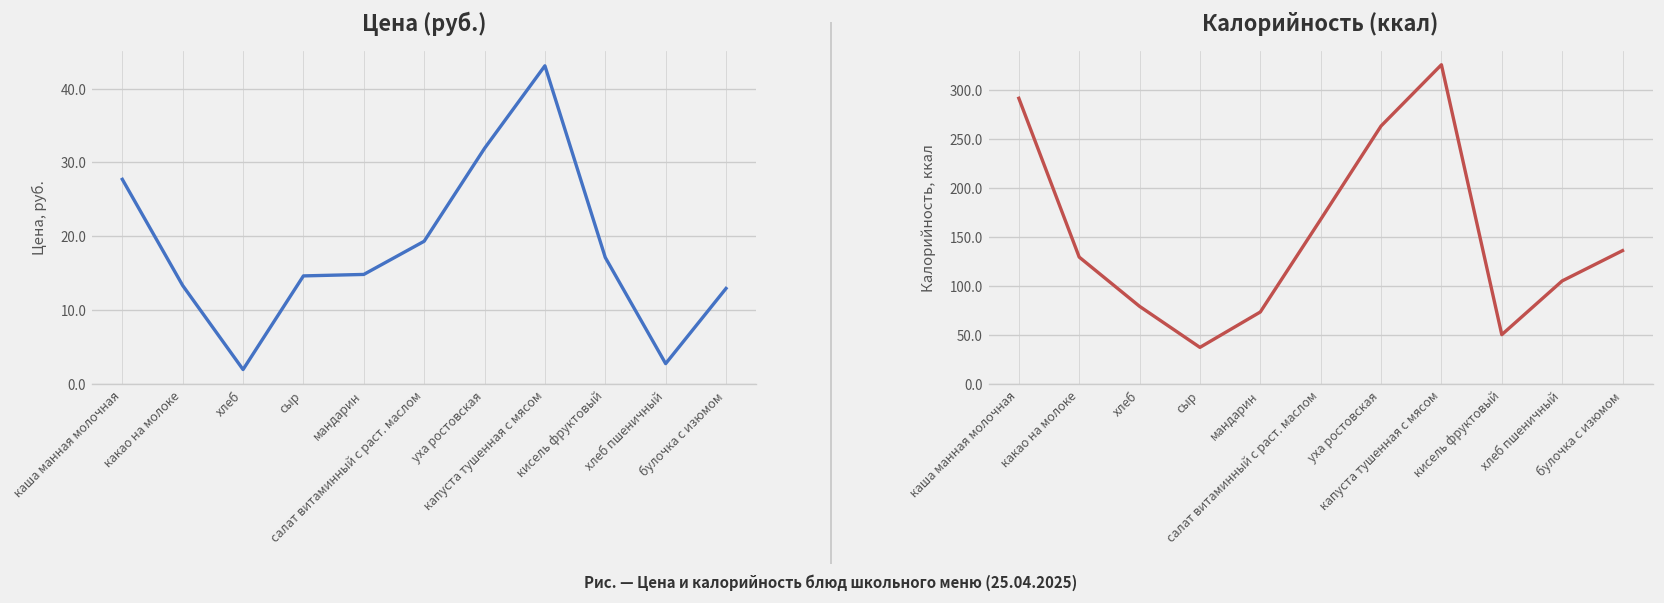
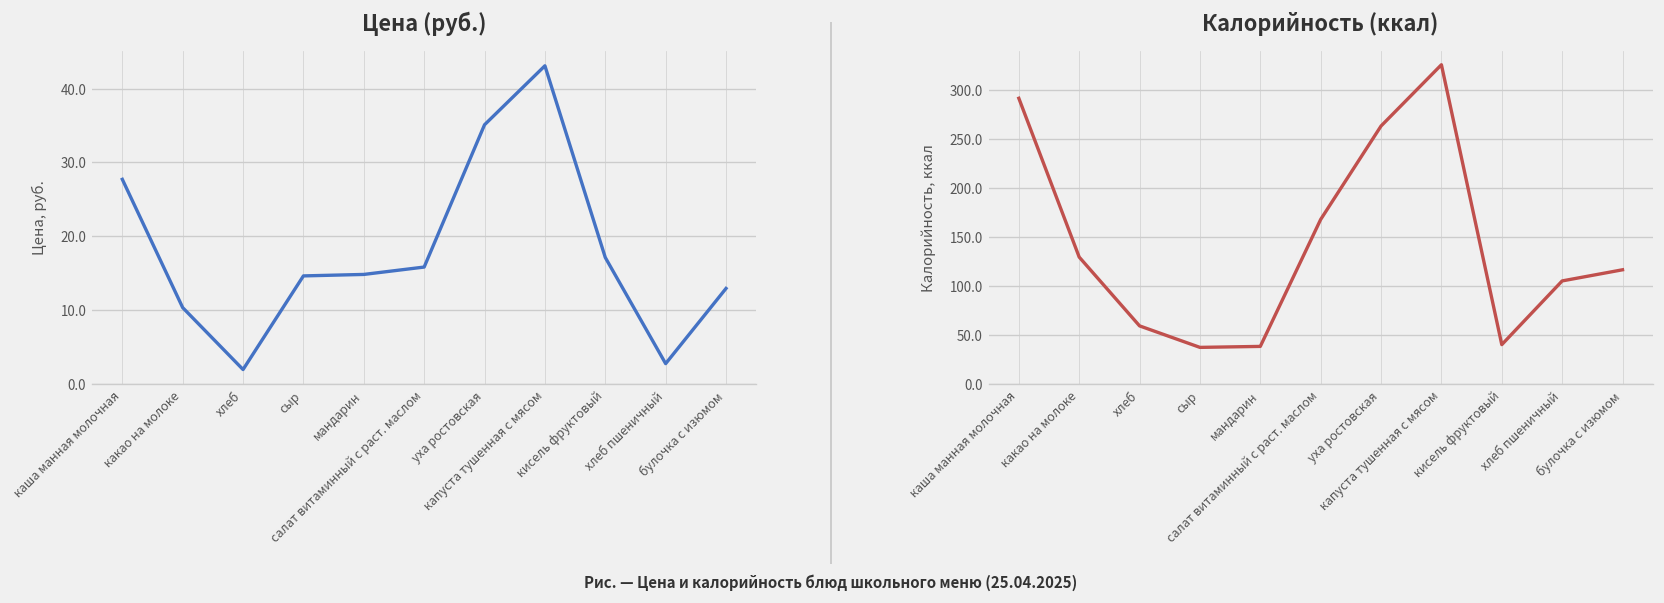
Цена (руб.), какао на молоке: 13 -> 10
Цена (руб.), салат витаминный с раст. маслом: 19 -> 16
Цена (руб.), уха ростовская: 32 -> 35
Калорийность (ккал), хлеб: 80 -> 60
Калорийность (ккал), мандарин: 70 -> 40
Калорийность (ккал), кисель фруктовый: 50 -> 40
Калорийность (ккал), булочка с изюмом: 140 -> 120
